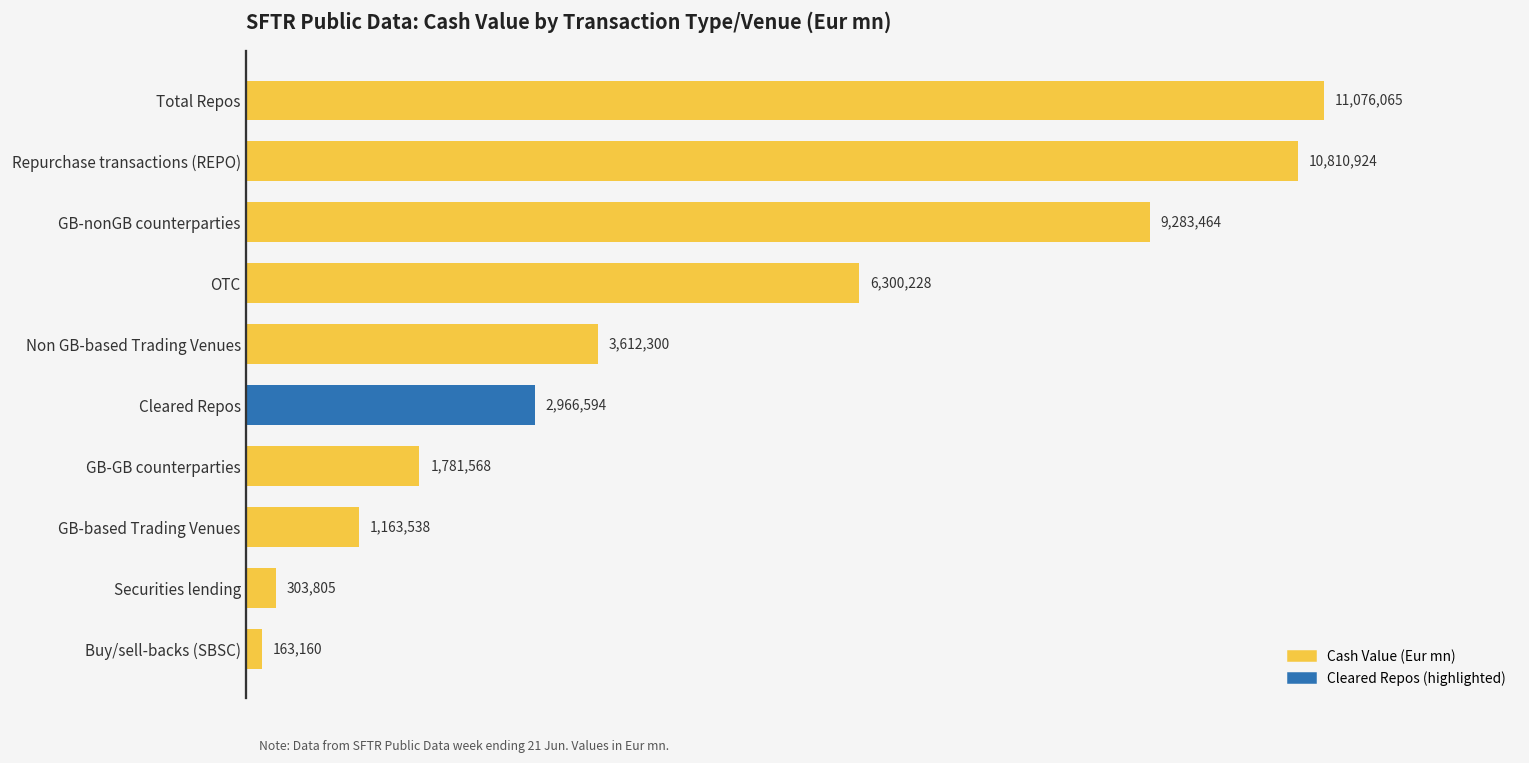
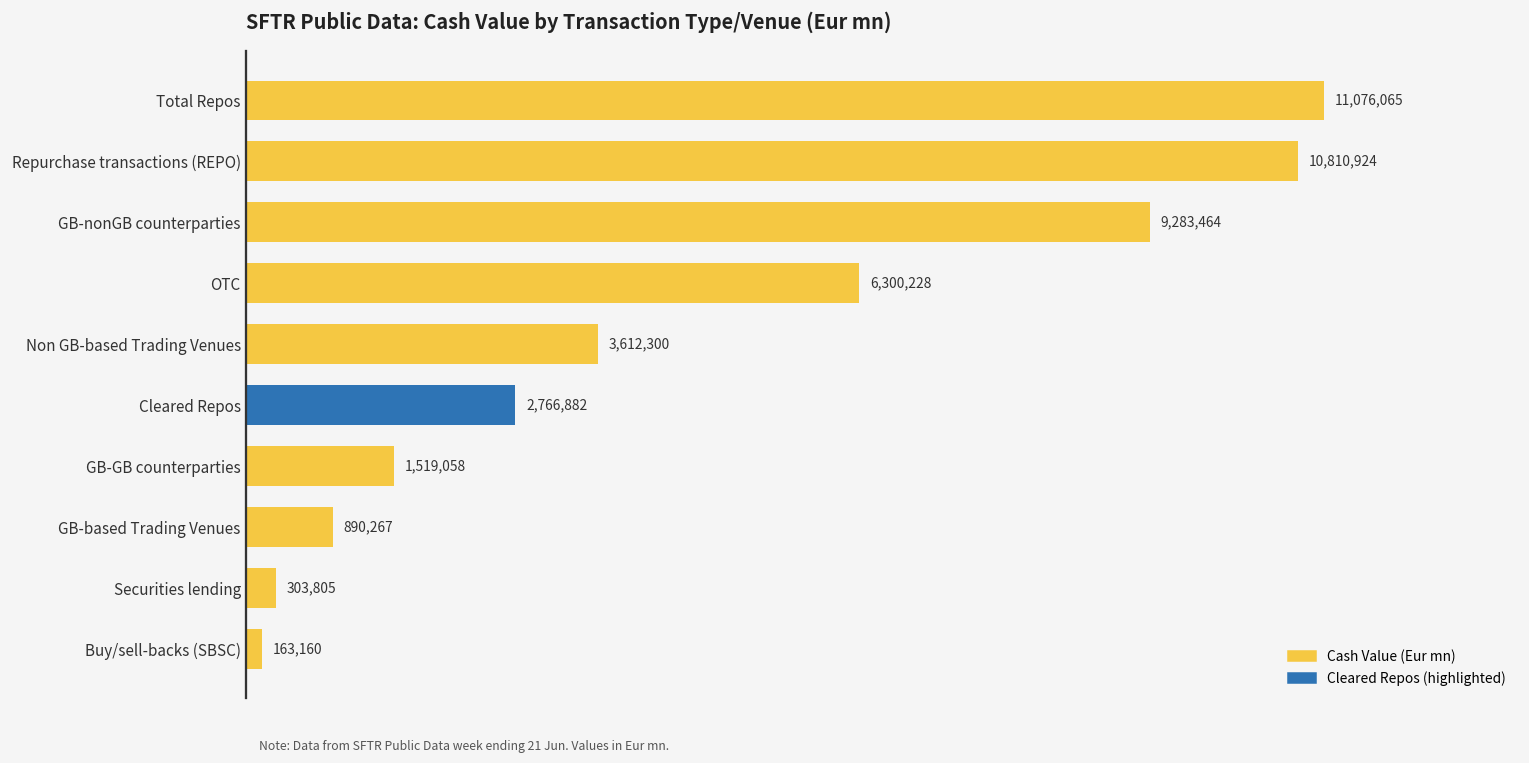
Cleared Repos: 2,966,594 -> 2,766,882
GB-GB counterparties: 1,781,568 -> 1,519,058
GB-based Trading Venues: 1,163,538 -> 890,267
